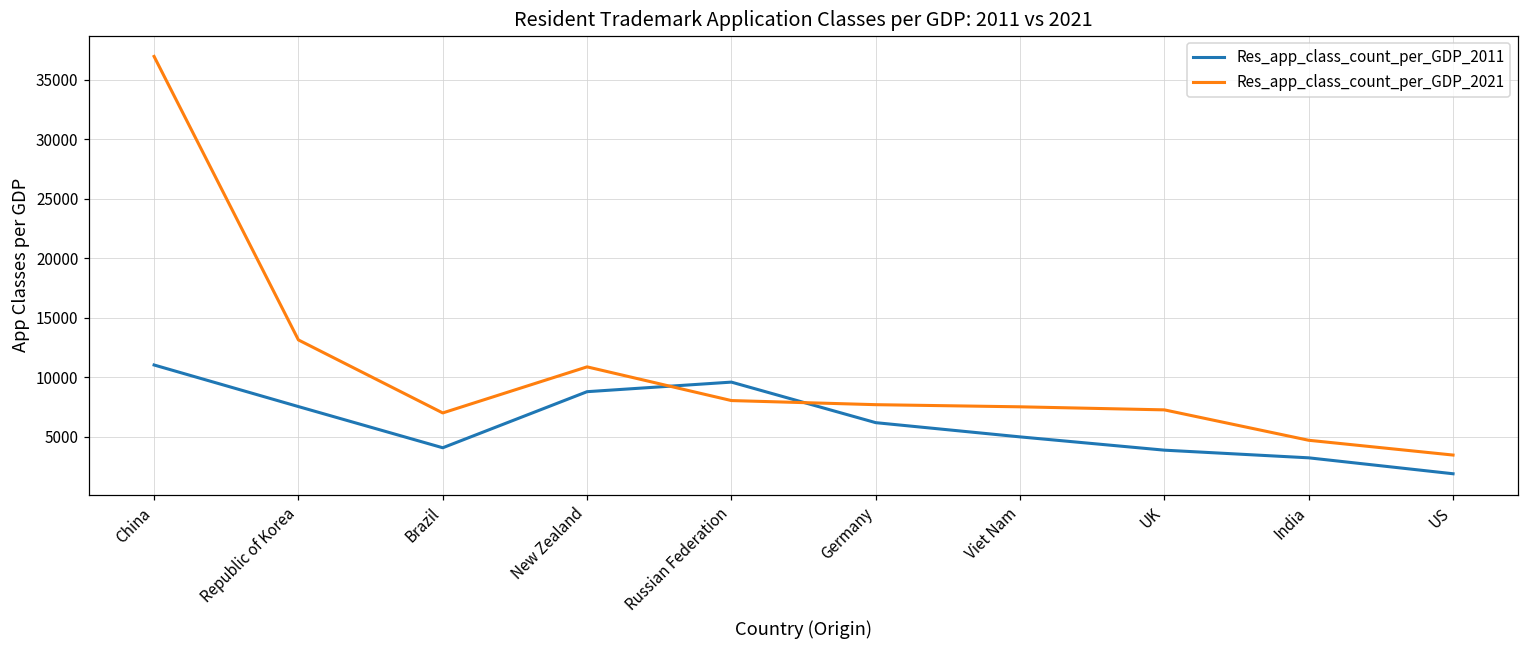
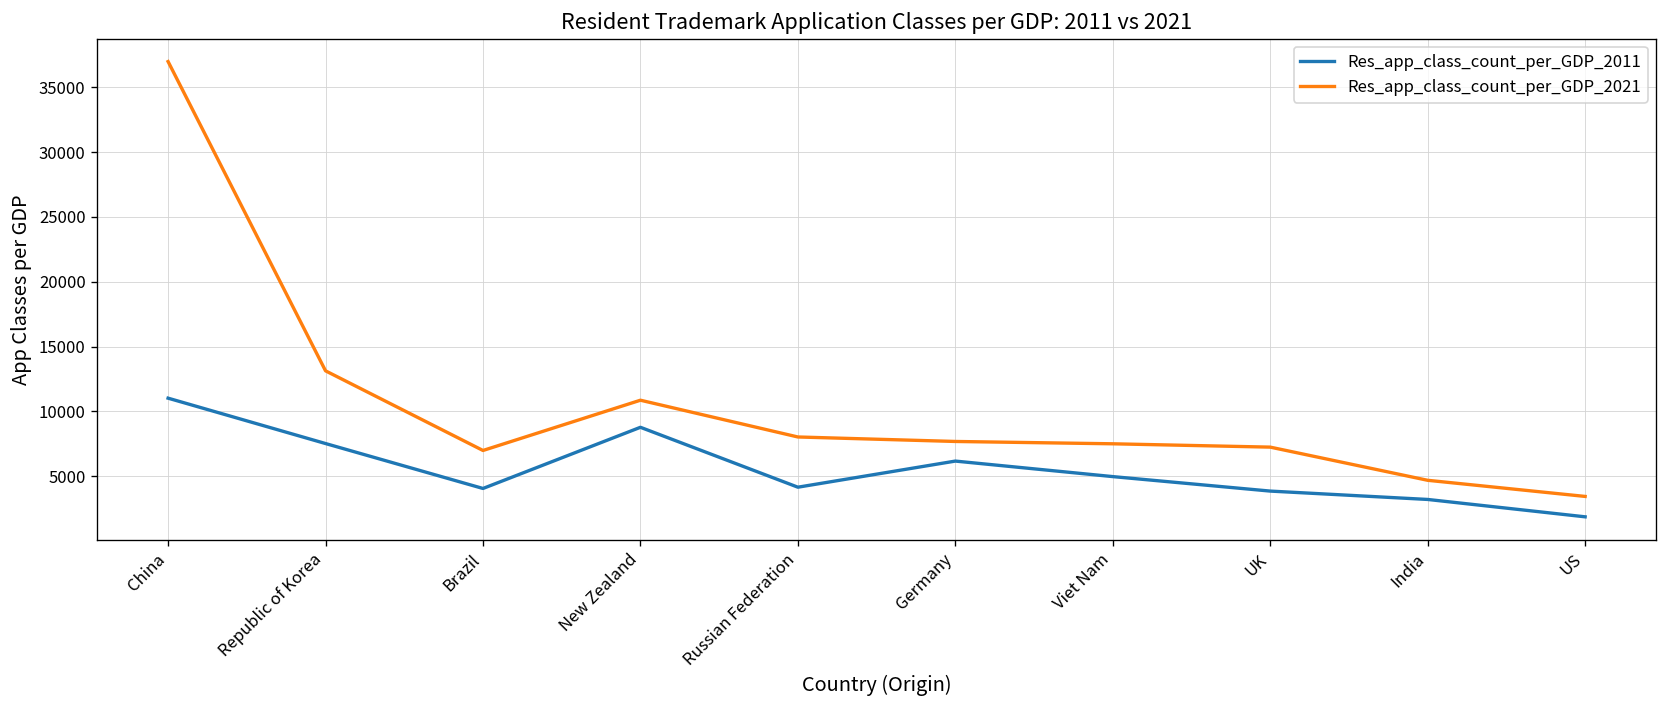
Res_app_class_count_per_GDP_2011, Russian Federation: 9600 -> 4200
